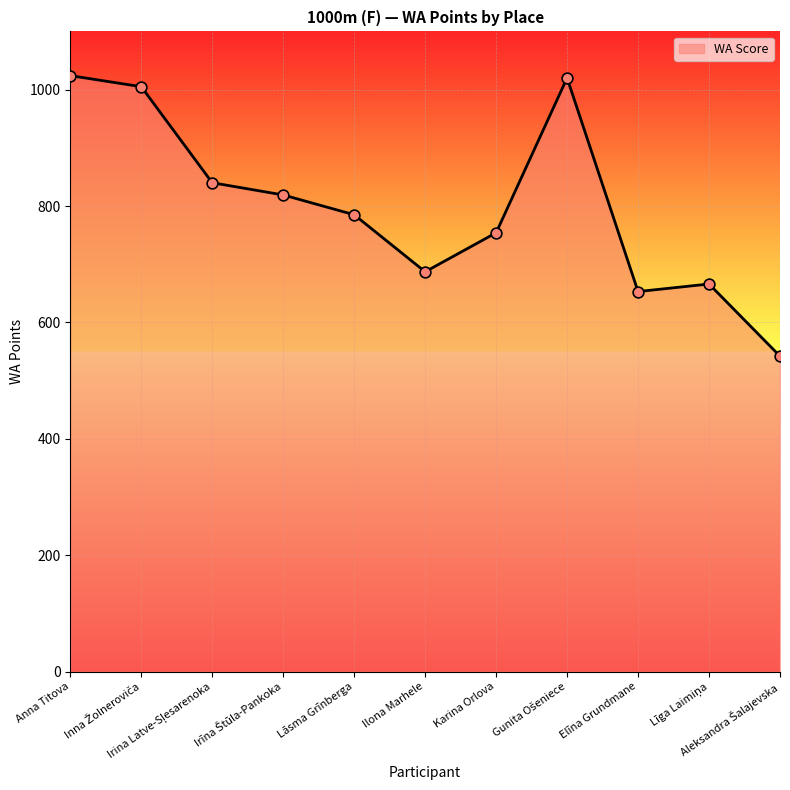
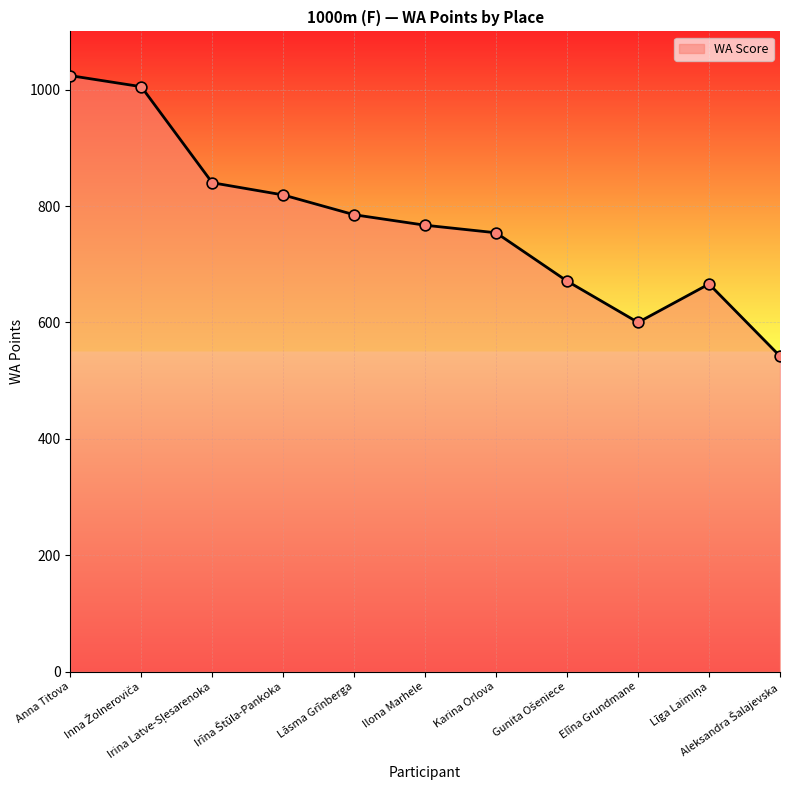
Ilona Marhele: 690 -> 770
Gunita Ošeniece: 1020 -> 670
Elīna Grundmane: 650 -> 600
